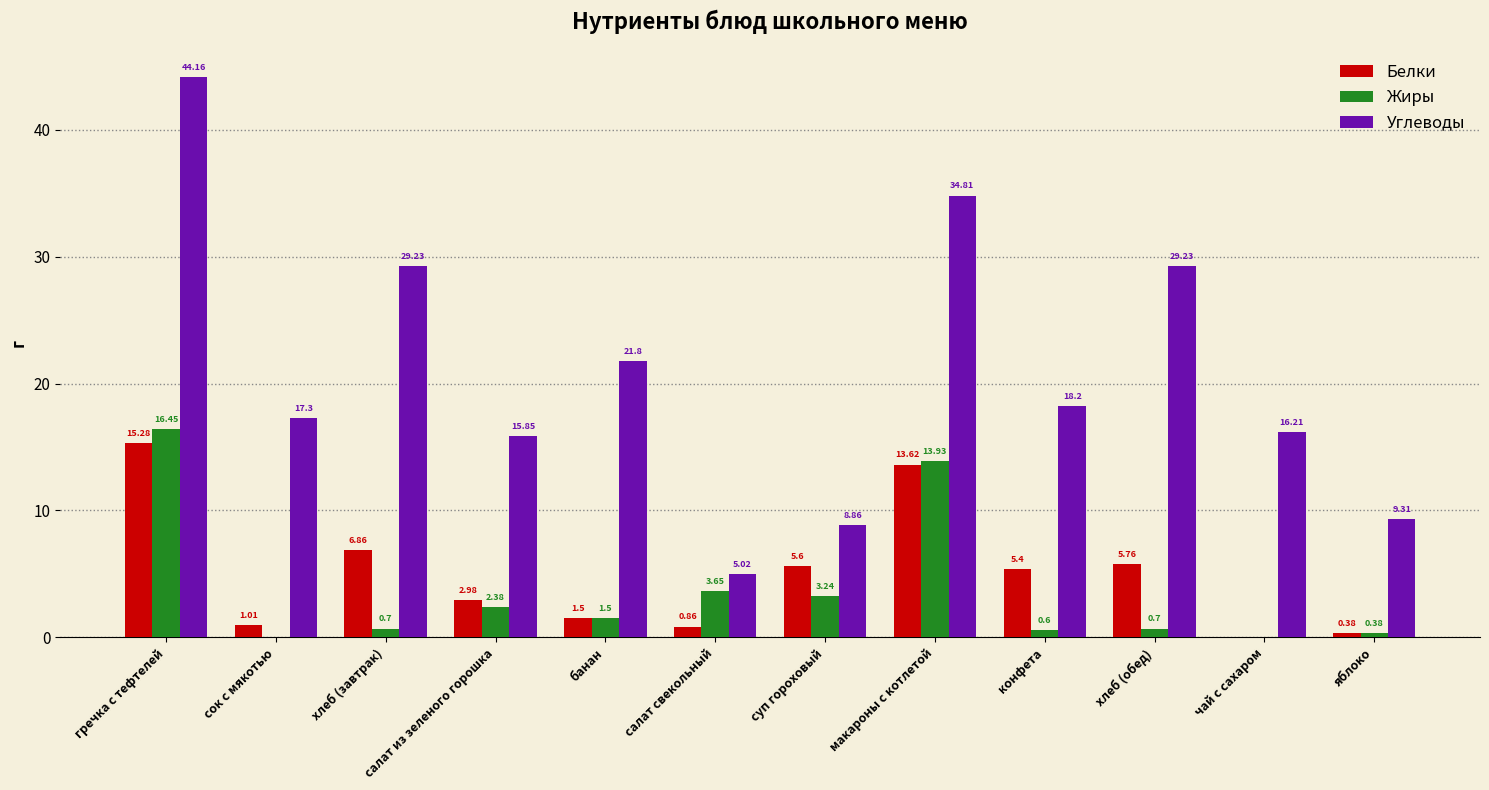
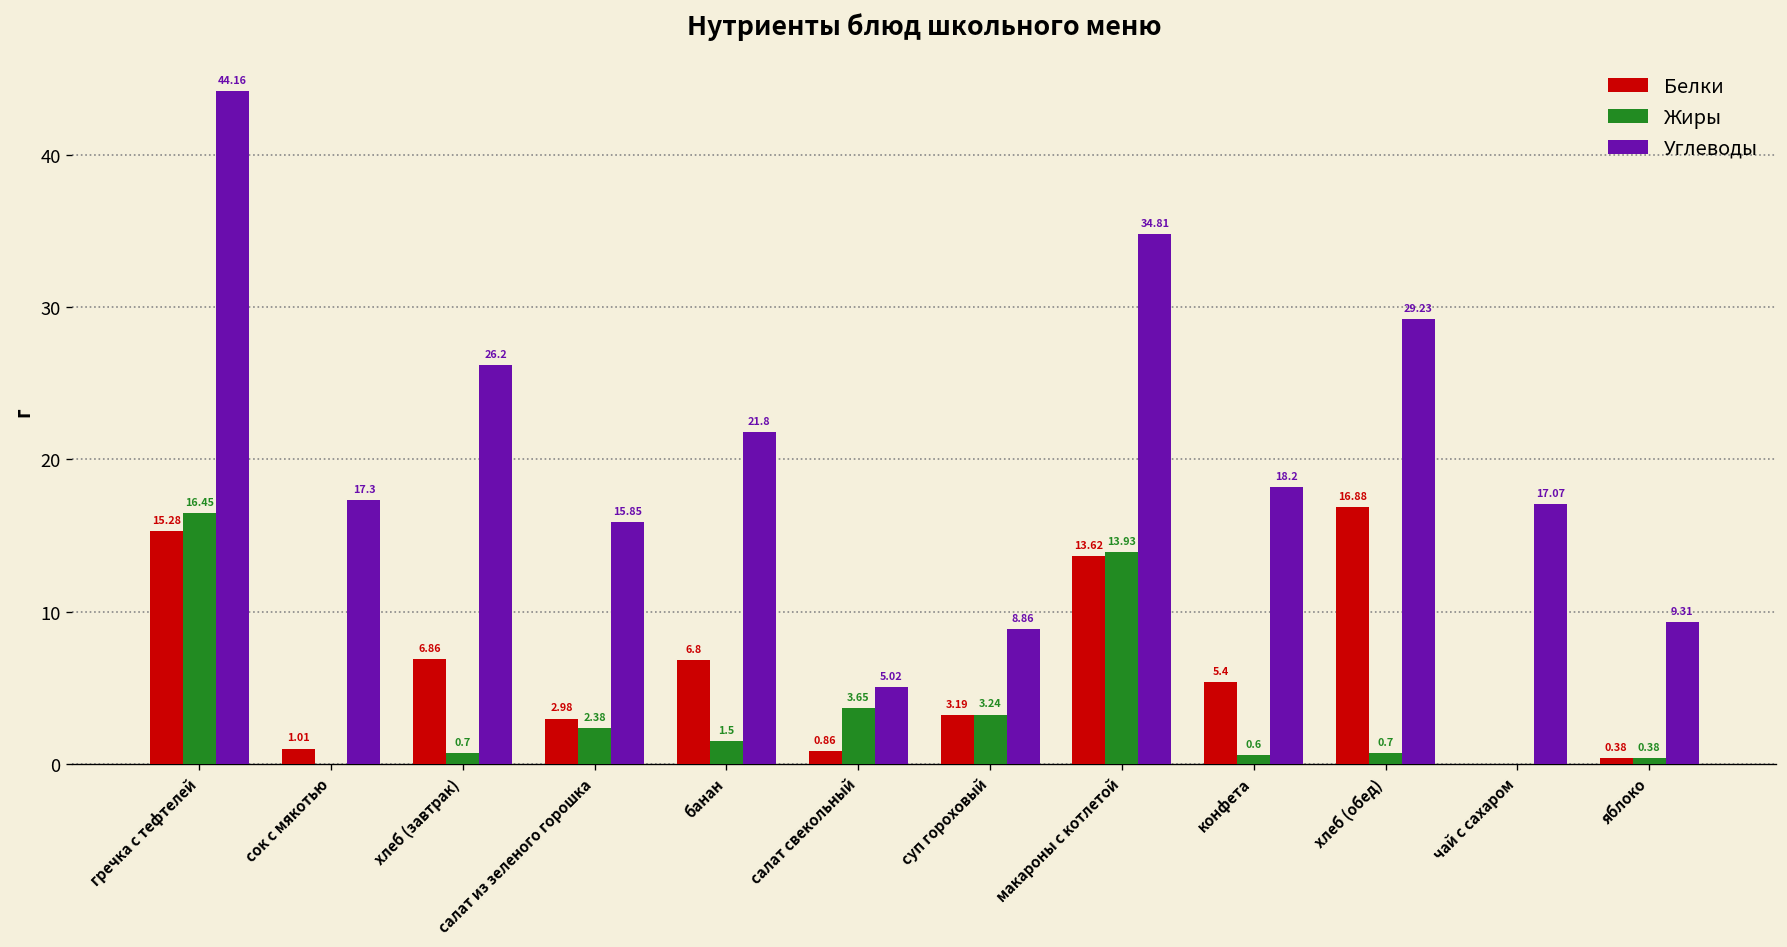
Углеводы, хлеб (завтрак): 29.23 -> 26.2
Белки, банан: 1.5 -> 6.8
Белки, суп гороховый: 5.6 -> 3.19
Белки, хлеб (обед): 5.76 -> 16.88
Углеводы, чай с сахаром: 16.21 -> 17.07
